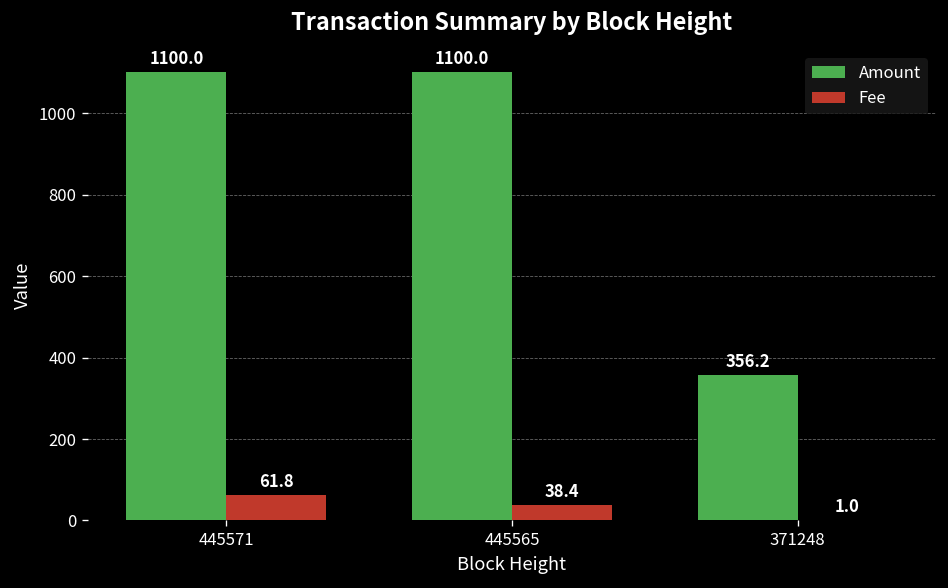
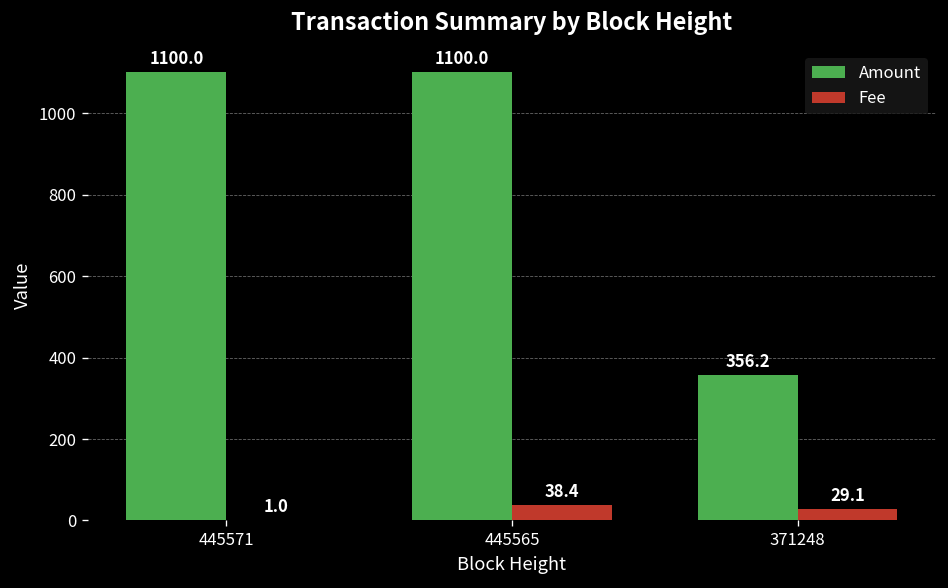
Fee, 445571: 61.8 -> 1.0
Fee, 371248: 1.0 -> 29.1
